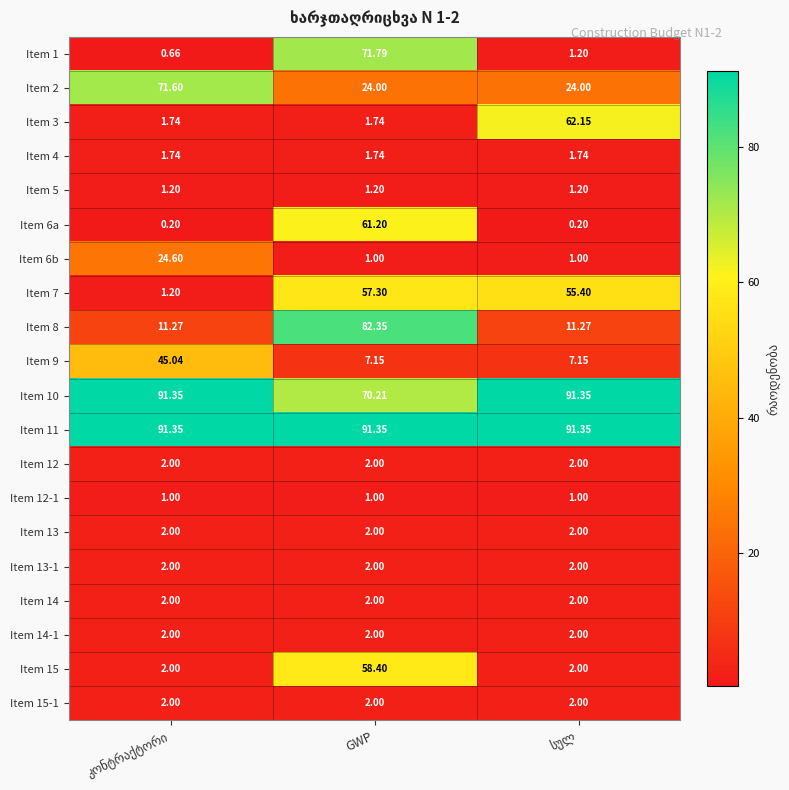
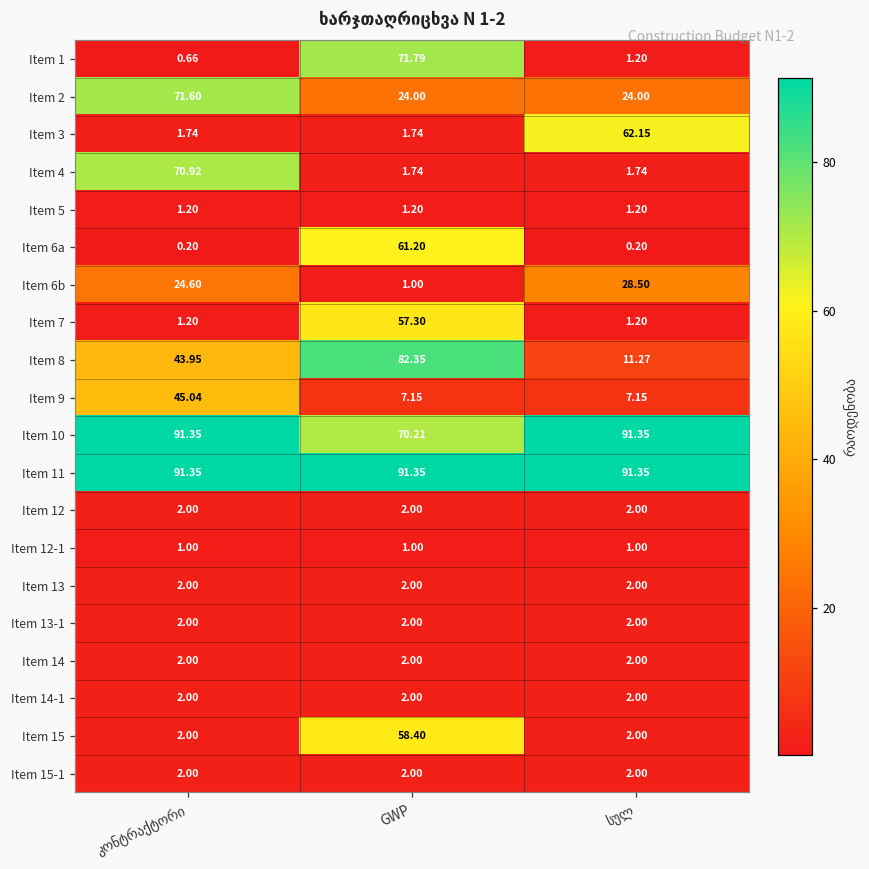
Item 4, კონტრაქტორი: 1.74 -> 70.92
Item 6b, სულ: 1.00 -> 28.50
Item 7, სულ: 55.40 -> 1.20
Item 8, კონტრაქტორი: 11.27 -> 43.95
